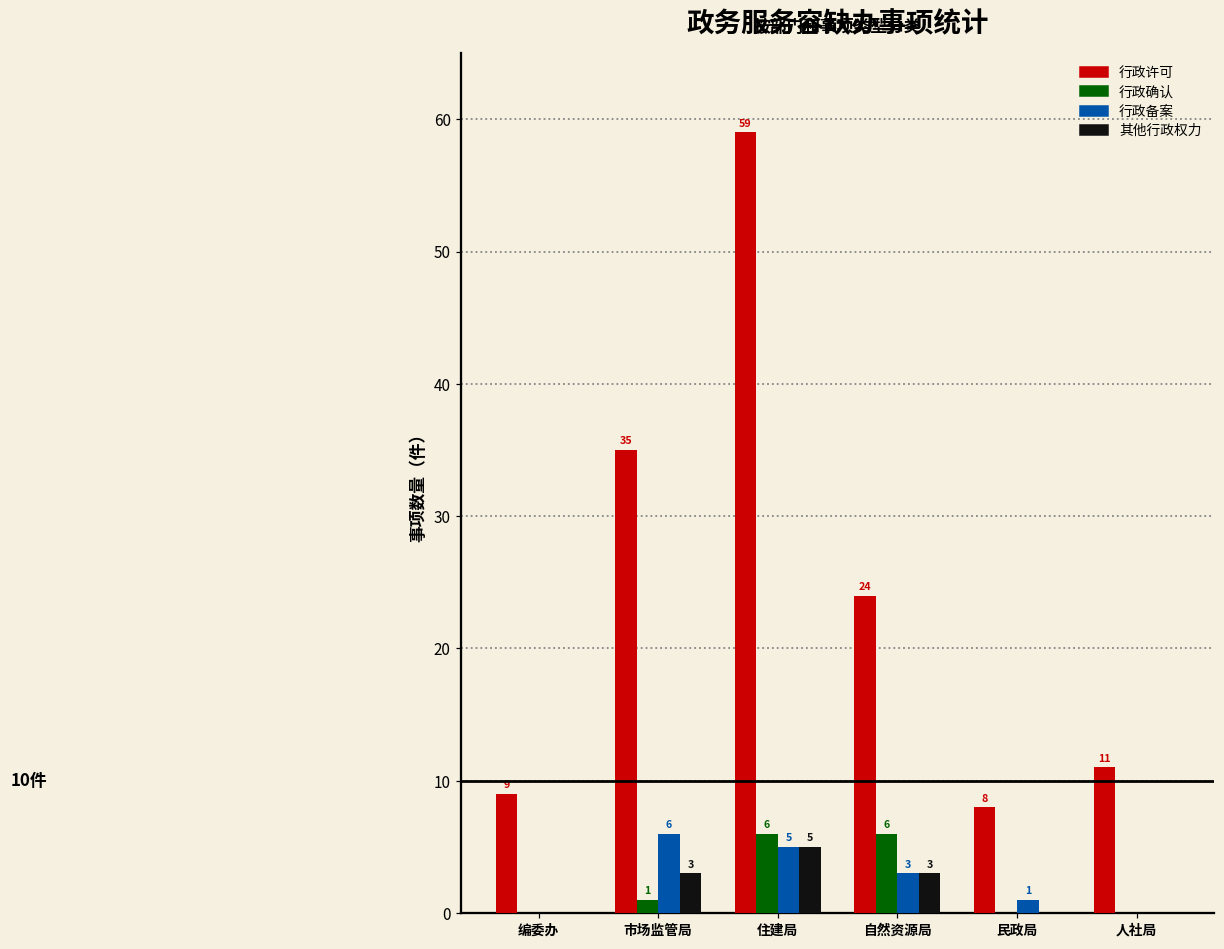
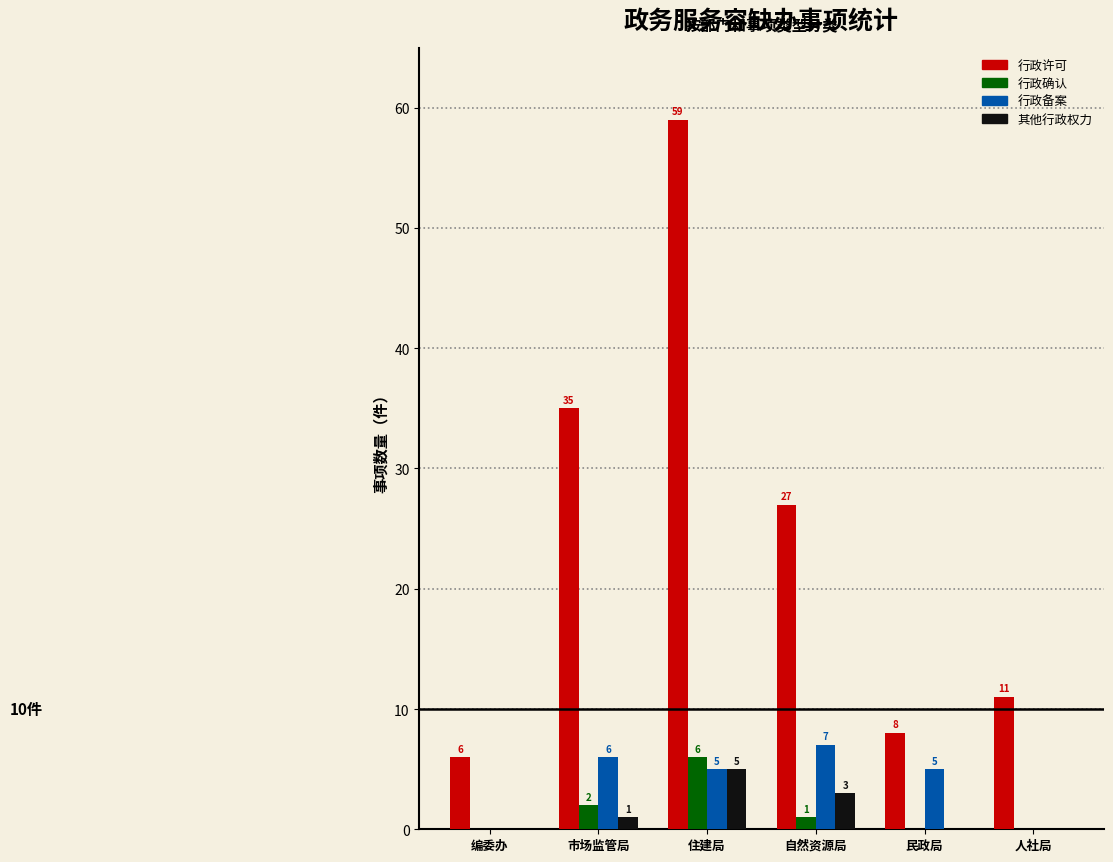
行政许可, 编委办: 9 -> 6
行政确认, 市场监管局: 1 -> 2
其他行政权力, 市场监管局: 3 -> 1
行政许可, 自然资源局: 24 -> 27
行政确认, 自然资源局: 6 -> 1
行政备案, 自然资源局: 3 -> 7
行政备案, 民政局: 1 -> 5
